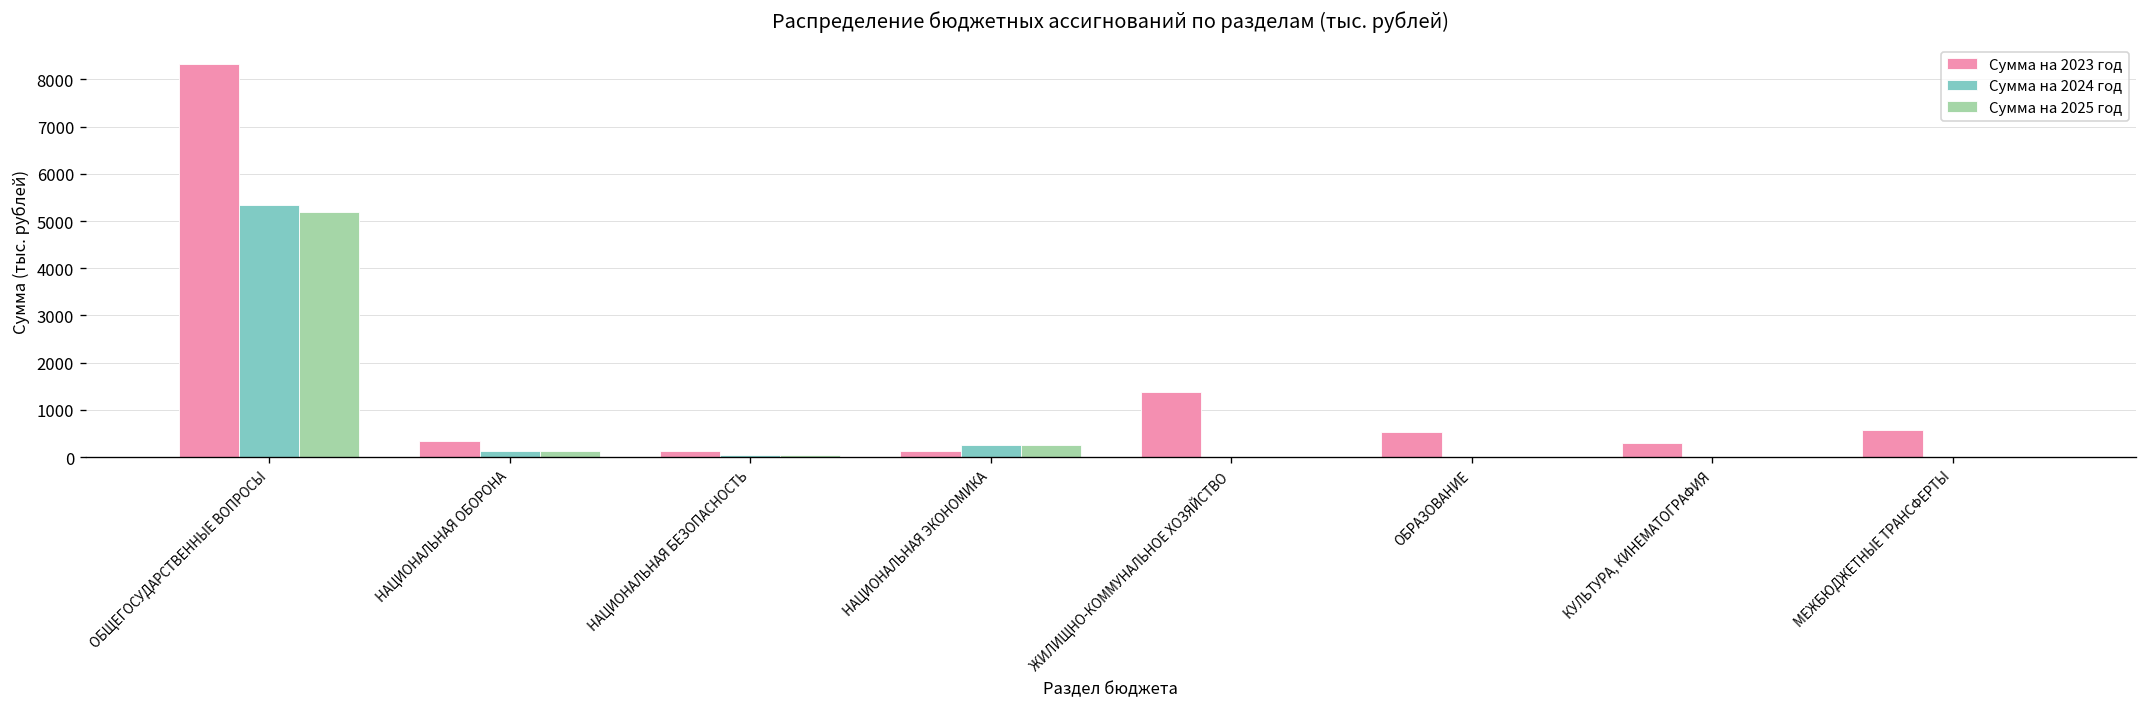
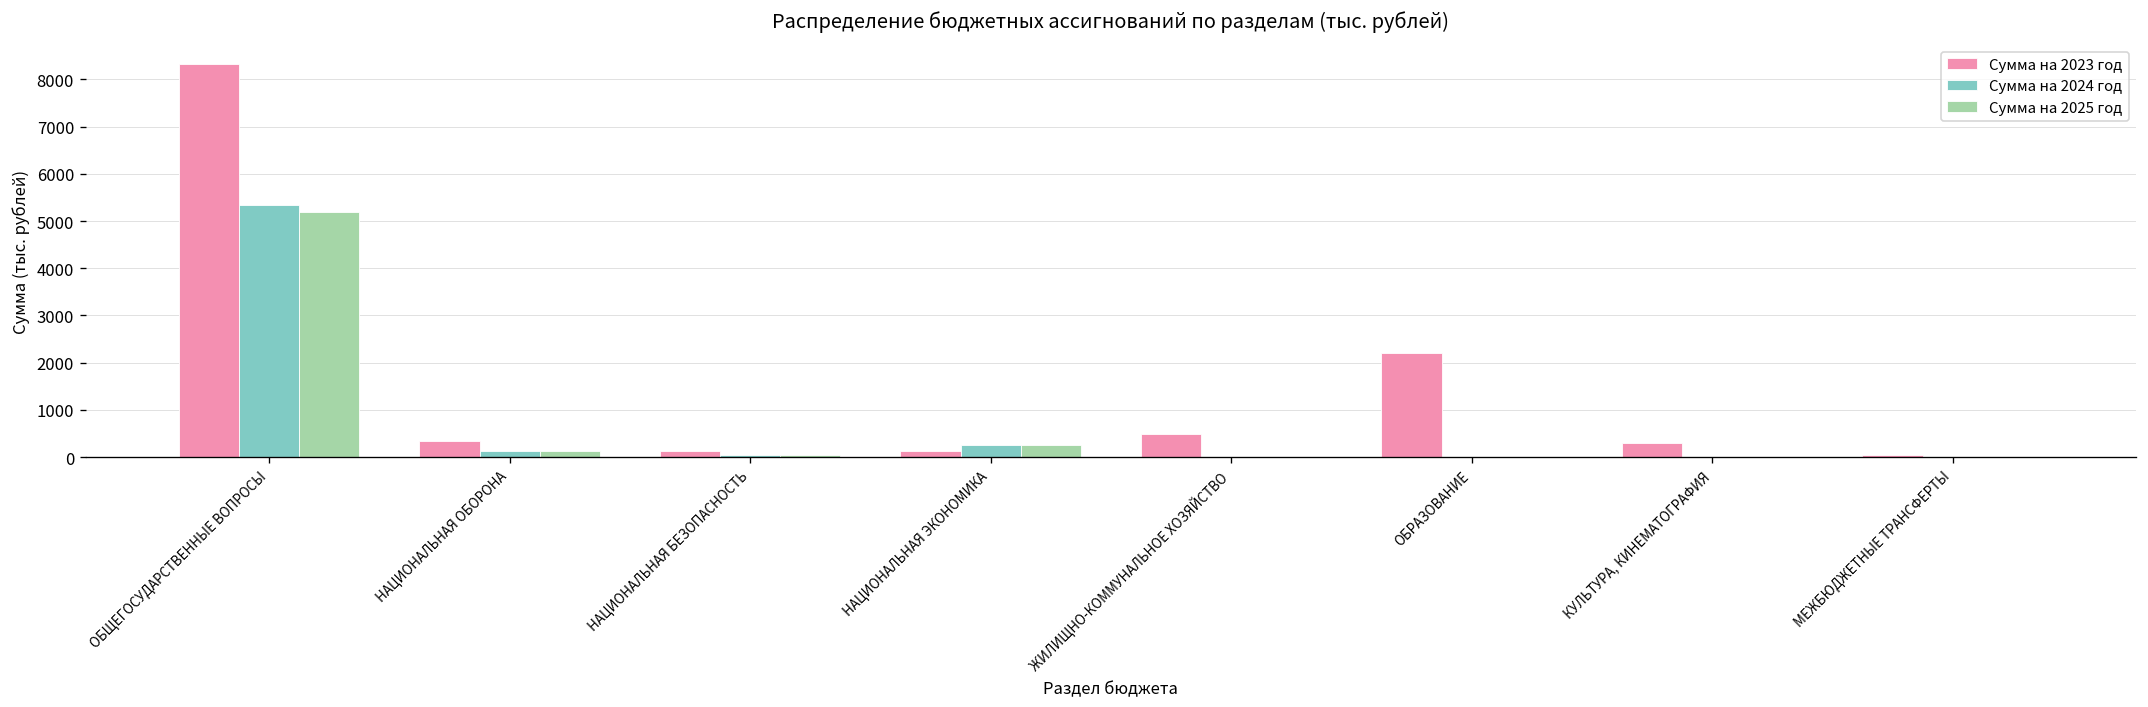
Сумма на 2023 год, ЖИЛИЩНО-КОММУНАЛЬНОЕ ХОЗЯЙСТВО: 1400 -> 500
Сумма на 2023 год, ОБРАЗОВАНИЕ: 500 -> 2200
Сумма на 2023 год, МЕЖБЮДЖЕТНЫЕ ТРАНСФЕРТЫ: 600 -> 0
